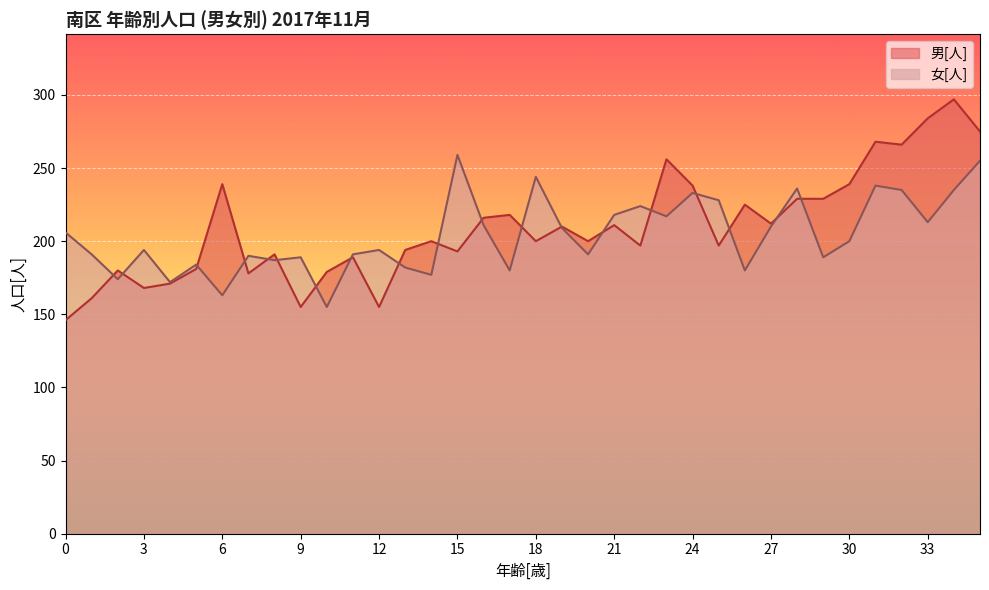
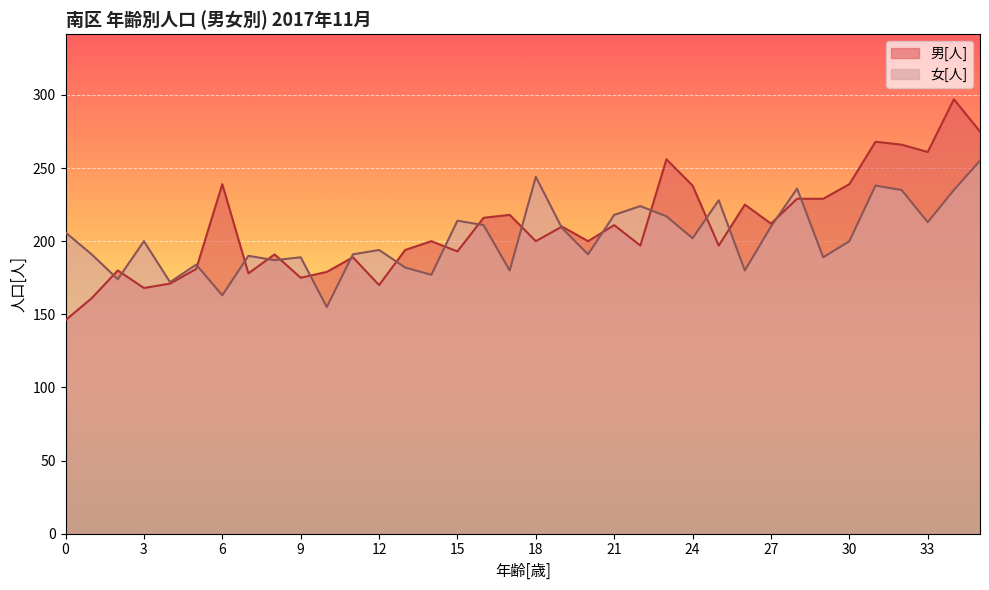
女[人], 3: 194 -> 200
男[人], 9: 155 -> 175
男[人], 12: 155 -> 170
女[人], 15: 259 -> 214
女[人], 24: 233 -> 202
男[人], 33: 284 -> 261
